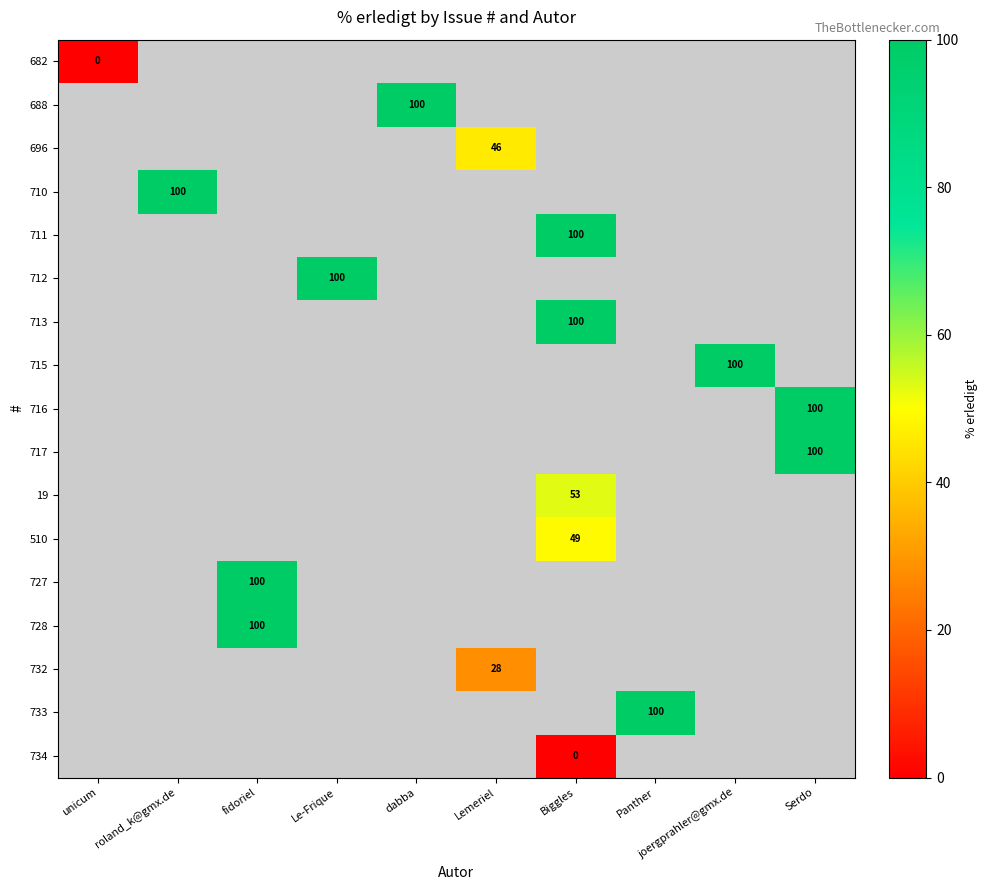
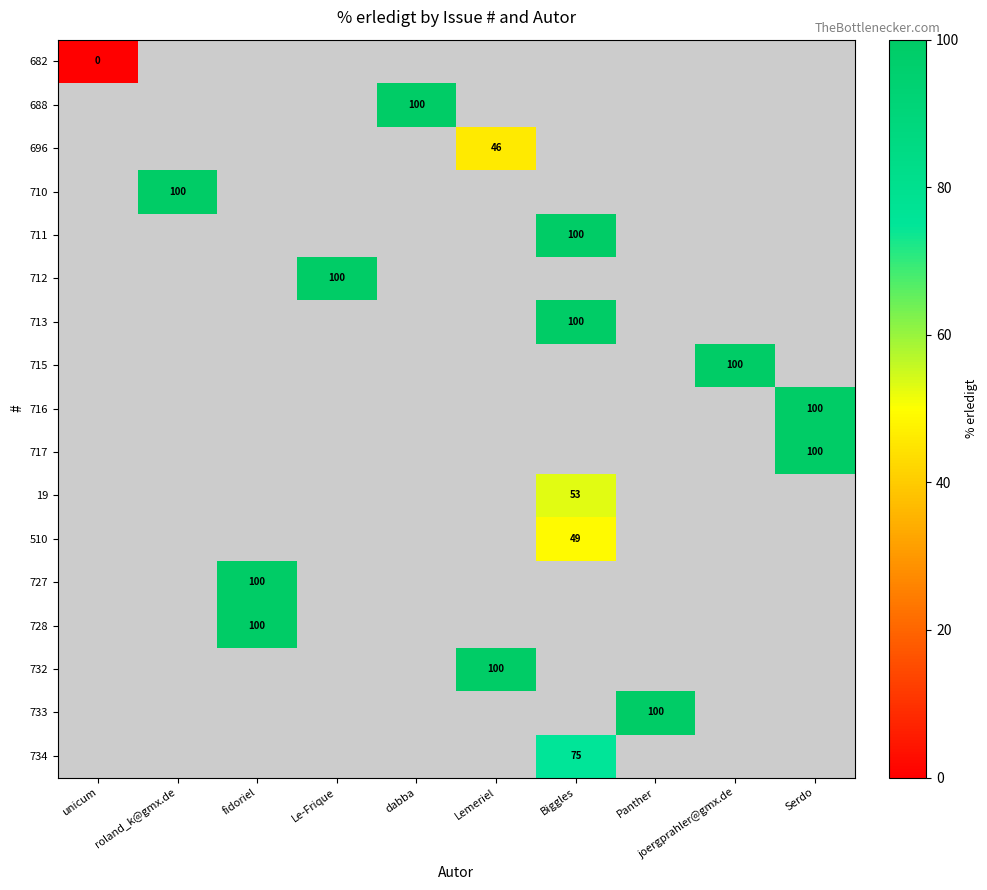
732, Lemeriel: 28 -> 100
734, Biggles: 0 -> 75
